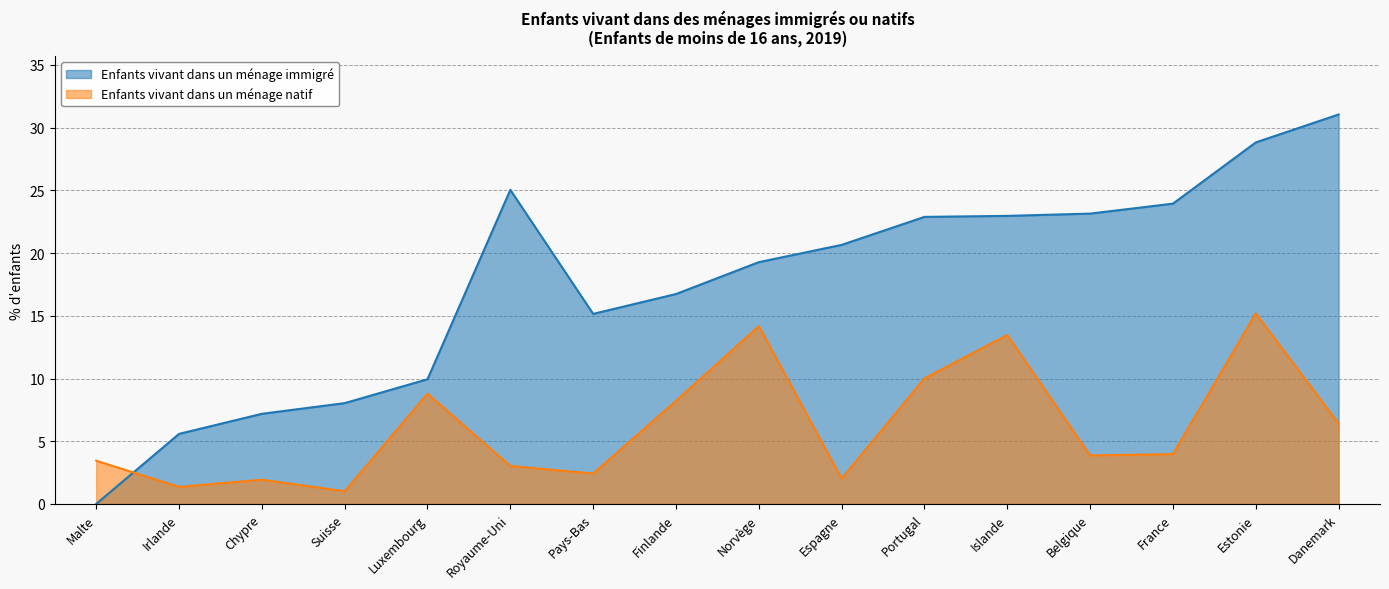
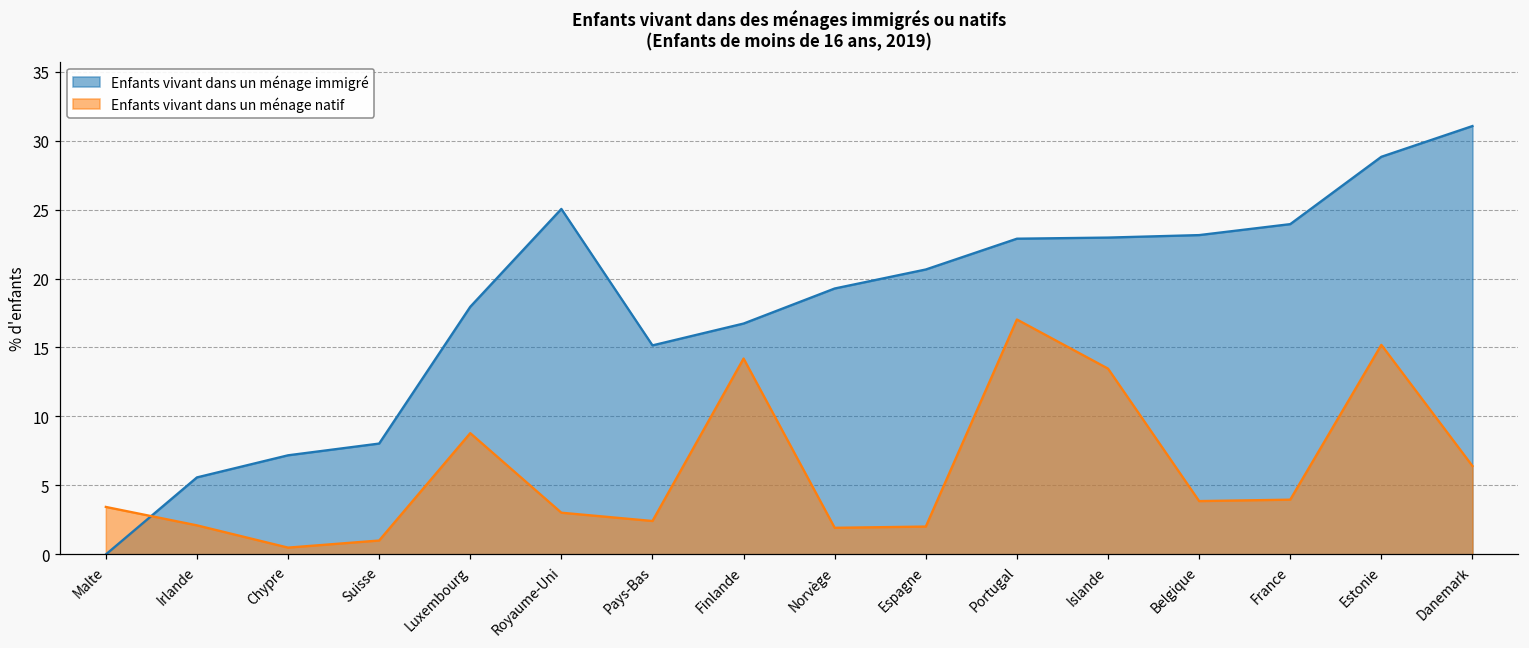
Enfants vivant dans un ménage natif, Irlande: 1.4 -> 2.1
Enfants vivant dans un ménage natif, Chypre: 1.9 -> 0.5
Enfants vivant dans un ménage immigré, Luxembourg: 9.9 -> 18.0
Enfants vivant dans un ménage natif, Finlande: 8.2 -> 14.2
Enfants vivant dans un ménage natif, Norvège: 14.2 -> 1.9
Enfants vivant dans un ménage natif, Portugal: 10.0 -> 17.0
